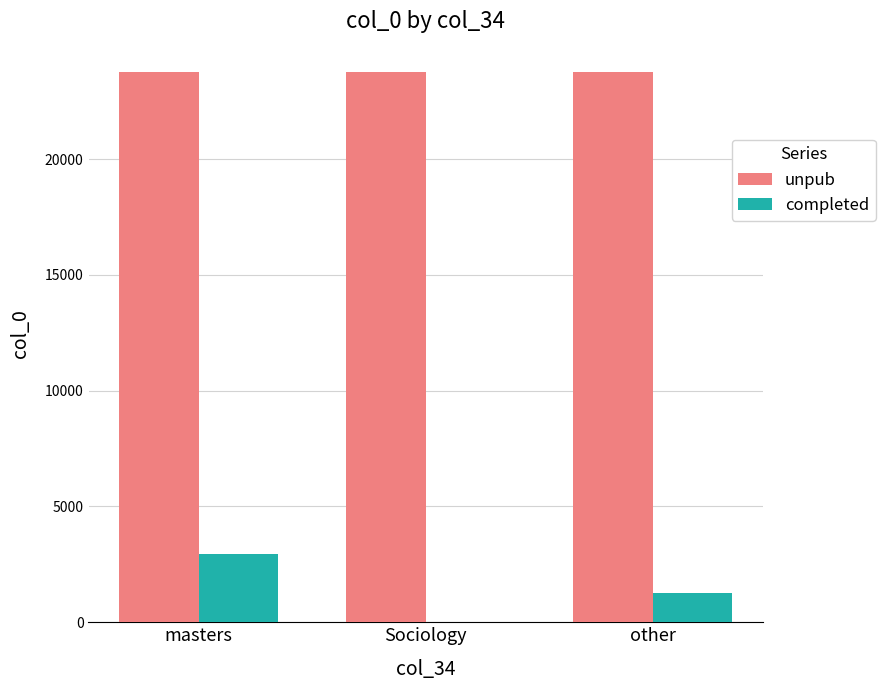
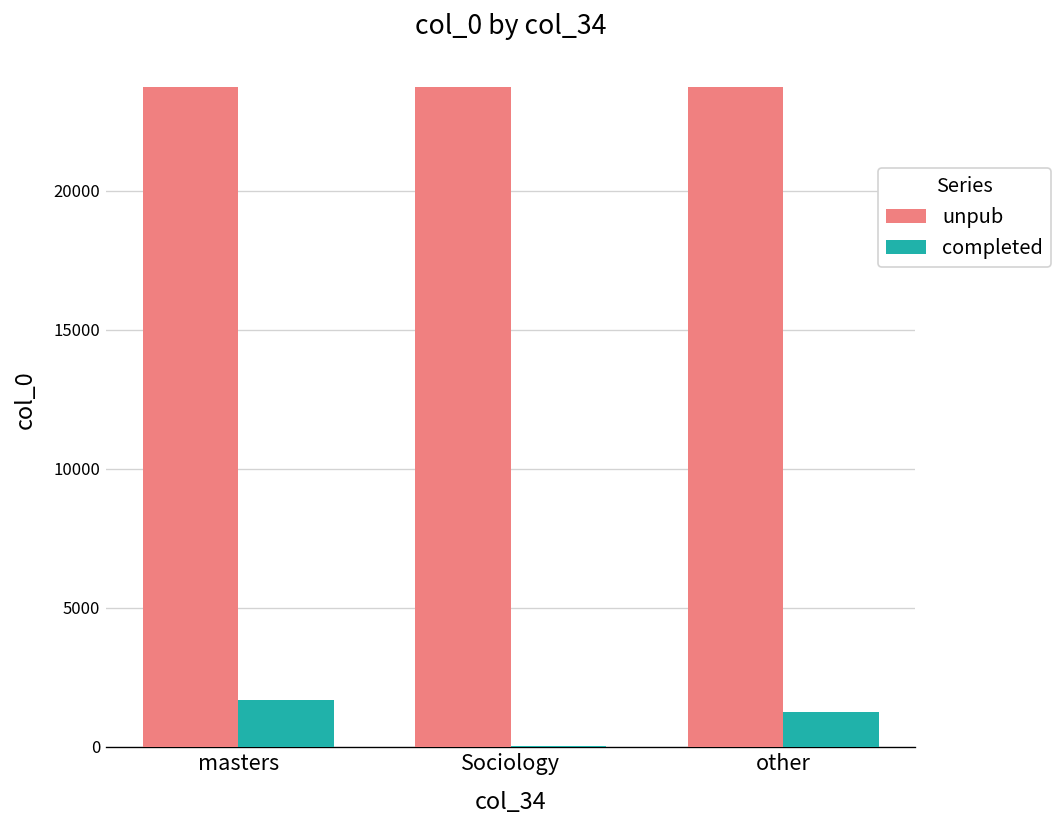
completed, masters: 2900 -> 1700
